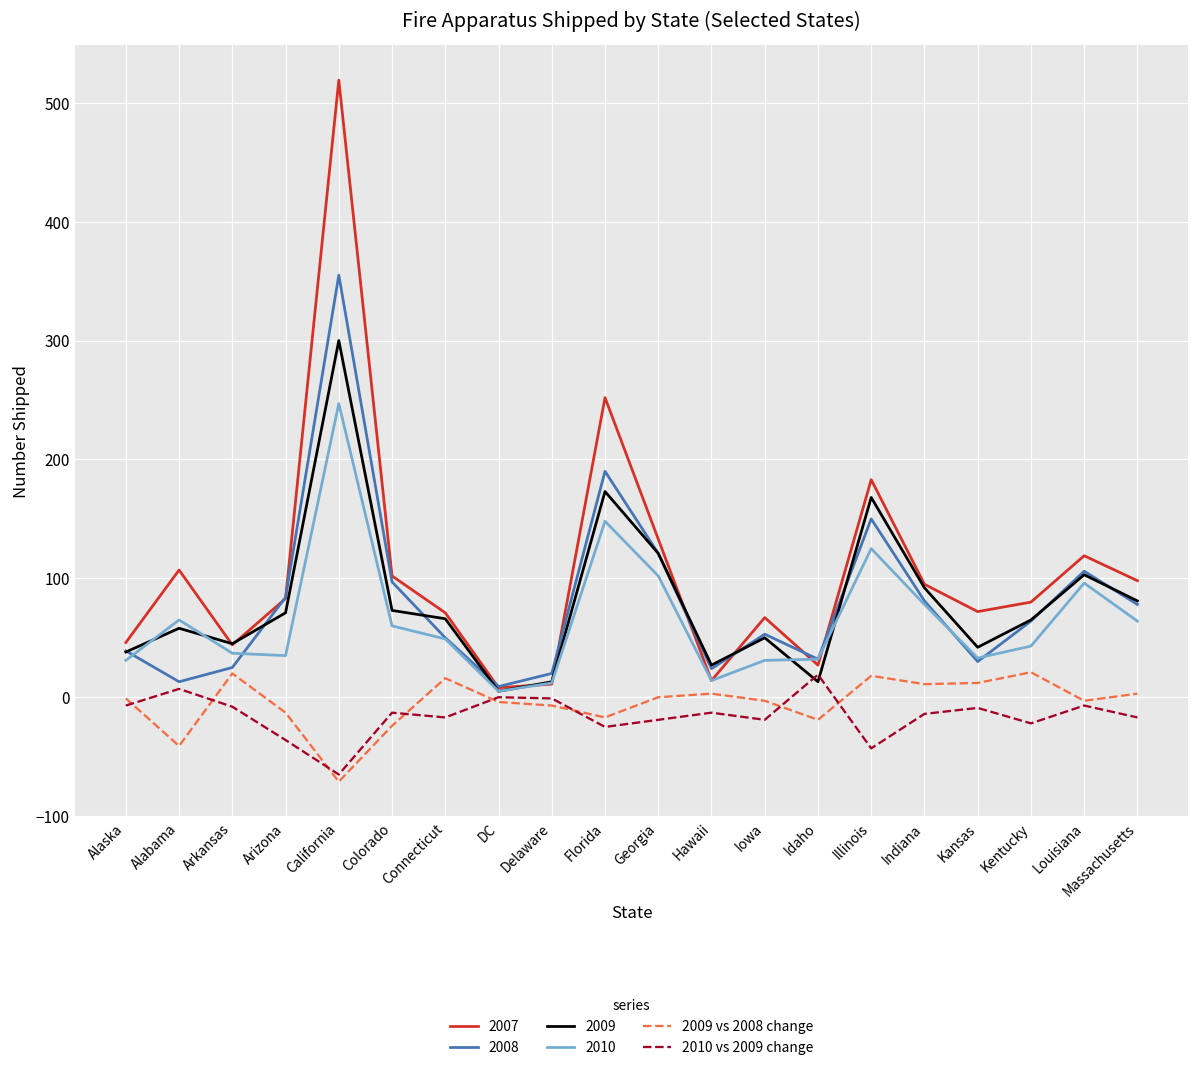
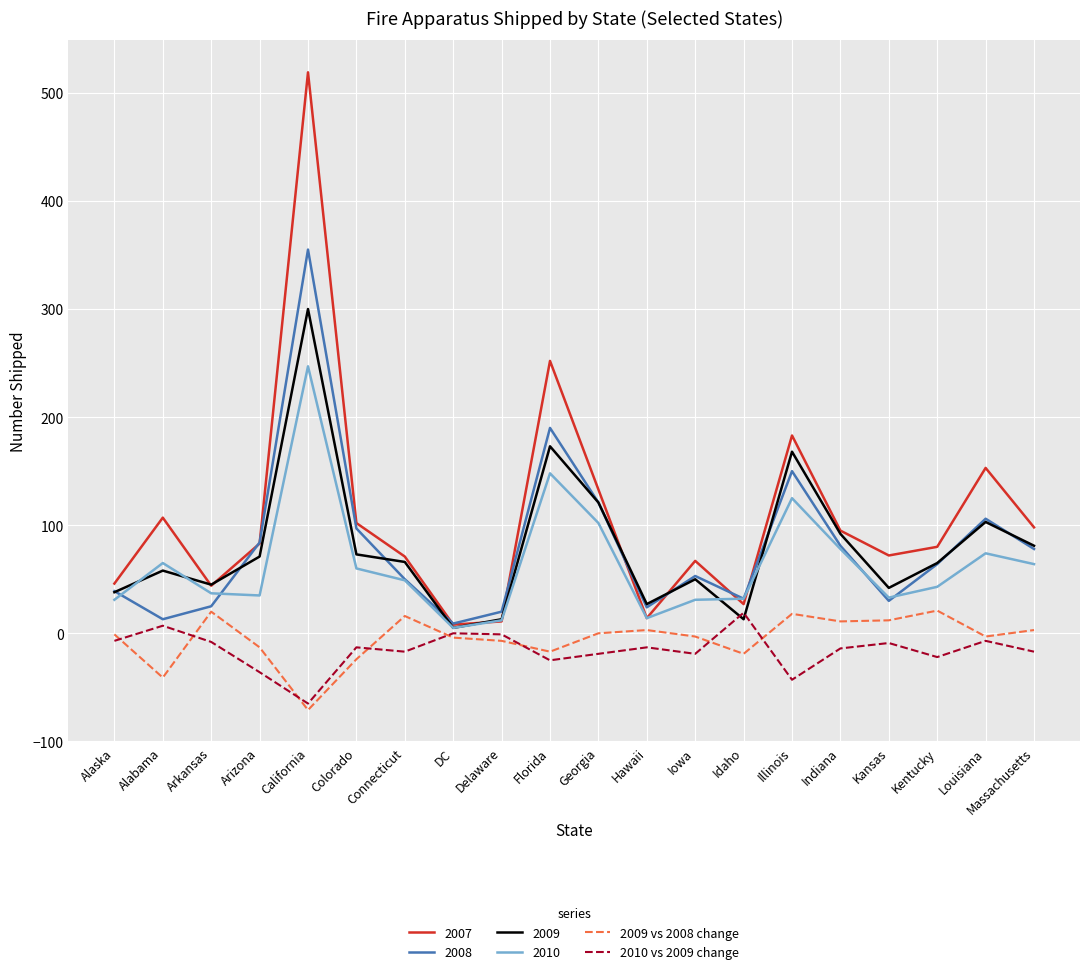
2007, Louisiana: 119 -> 153
2010, Louisiana: 96 -> 74
